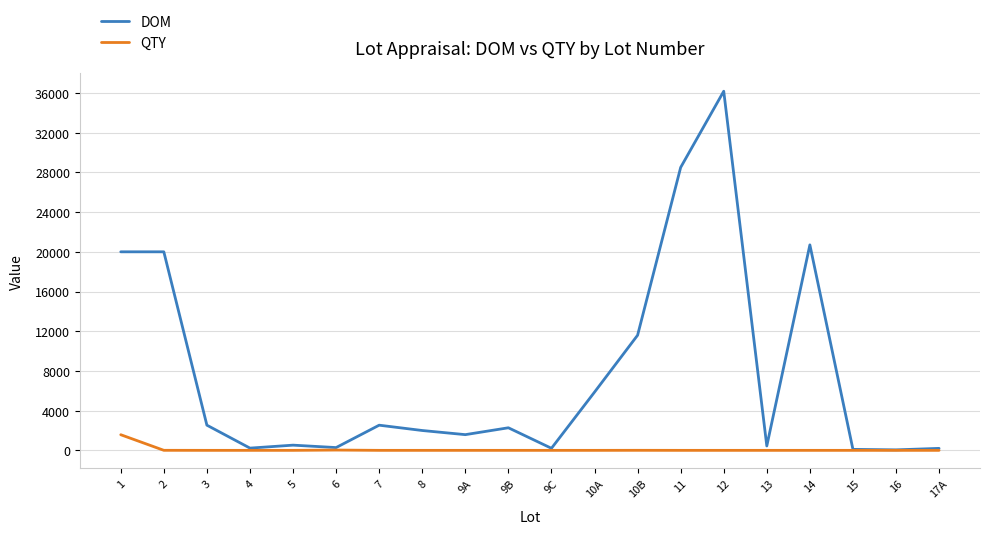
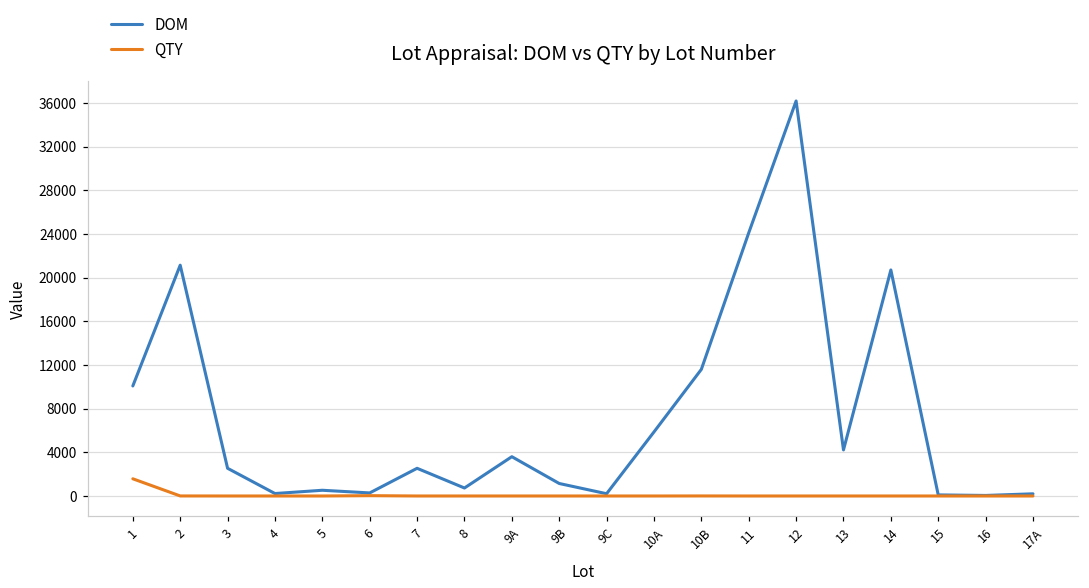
DOM, 1: 20000 -> 10000
DOM, 2: 20000 -> 21000
DOM, 8: 2000 -> 1000
DOM, 9A: 2000 -> 4000
DOM, 9B: 2000 -> 1000
DOM, 11: 29000 -> 24000
DOM, 13: 0 -> 4000
